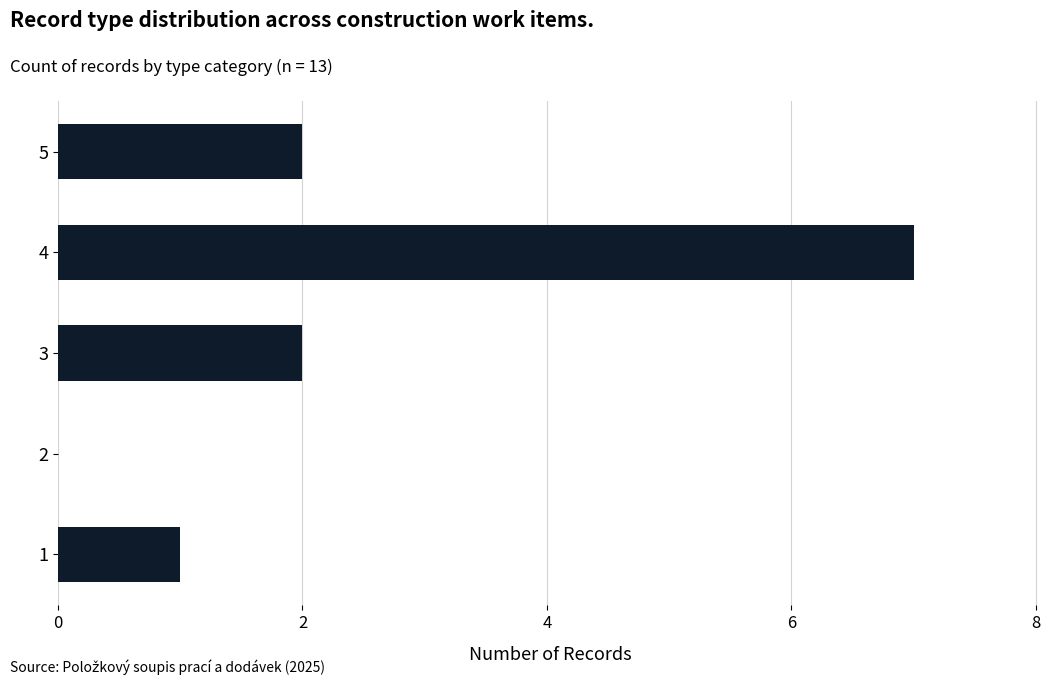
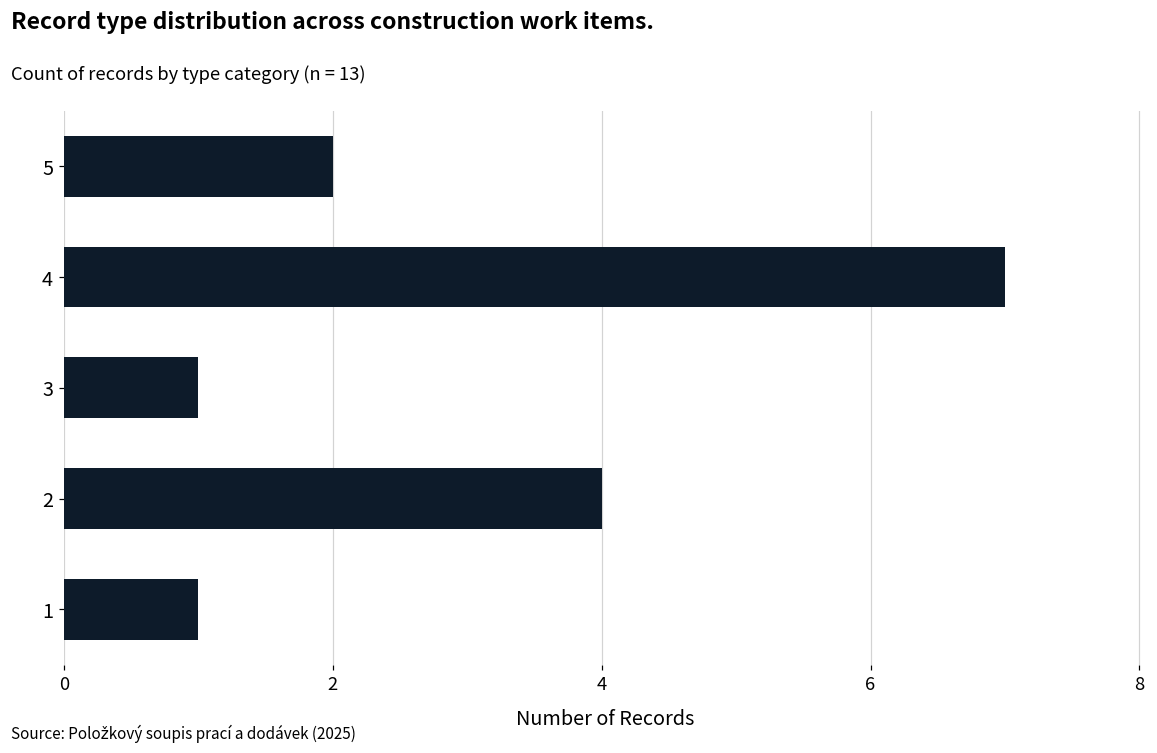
3: 2 -> 1
2: 0 -> 4
